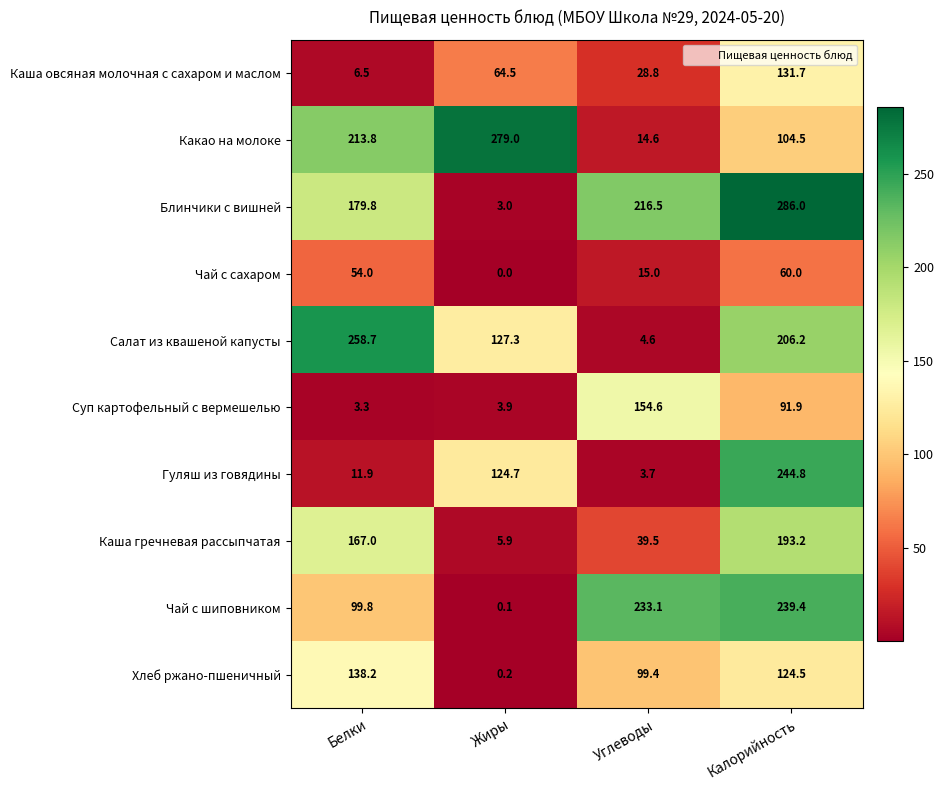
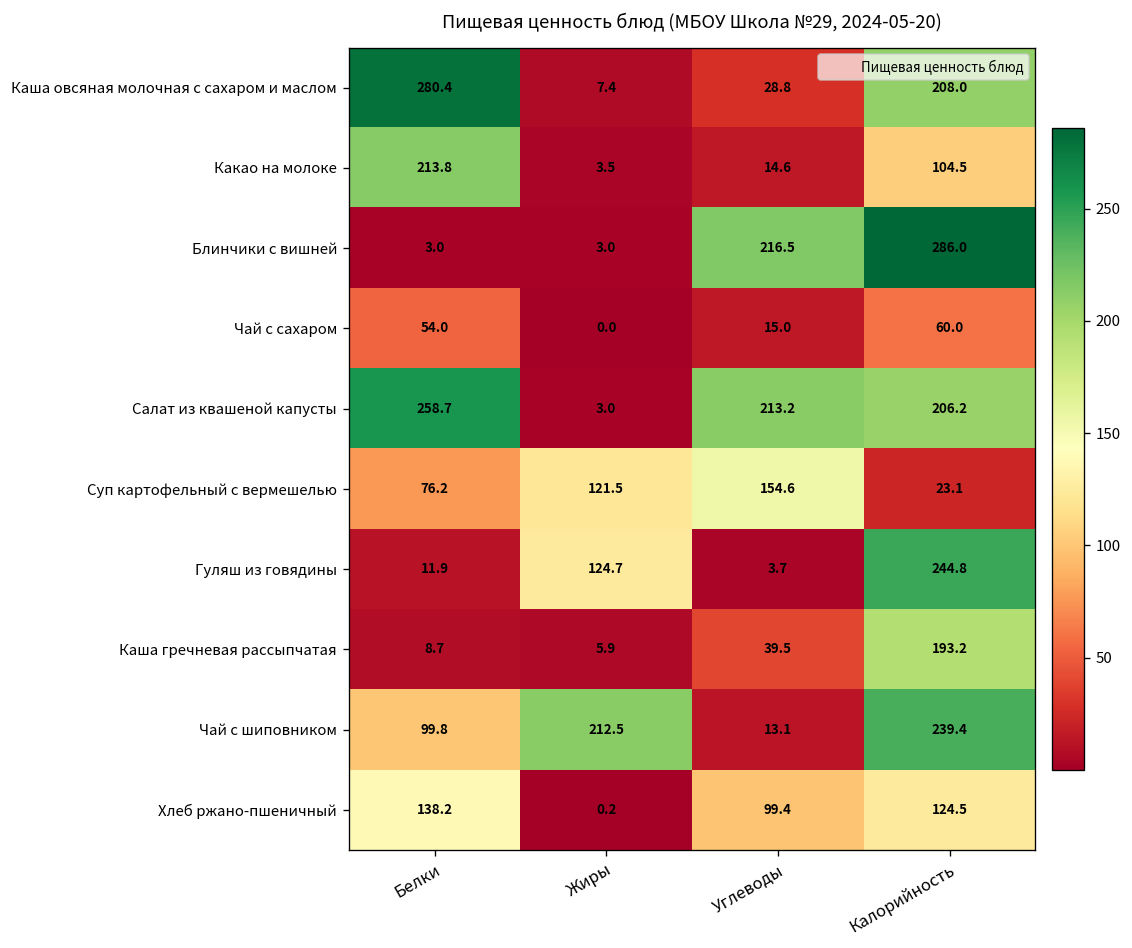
Каша овсяная молочная с сахаром и маслом, Белки: 6.5 -> 280.4
Каша овсяная молочная с сахаром и маслом, Жиры: 64.5 -> 7.4
Каша овсяная молочная с сахаром и маслом, Калорийность: 131.7 -> 208.0
Какао на молоке, Жиры: 279.0 -> 3.5
Блинчики с вишней, Белки: 179.8 -> 3.0
Салат из квашеной капусты, Жиры: 127.3 -> 3.0
Салат из квашеной капусты, Углеводы: 4.6 -> 213.2
Суп картофельный с вермешелью, Белки: 3.3 -> 76.2
Суп картофельный с вермешелью, Жиры: 3.9 -> 121.5
Суп картофельный с вермешелью, Калорийность: 91.9 -> 23.1
Каша гречневая рассыпчатая, Белки: 167.0 -> 8.7
Чай с шиповником, Жиры: 0.1 -> 212.5
Чай с шиповником, Углеводы: 233.1 -> 13.1
